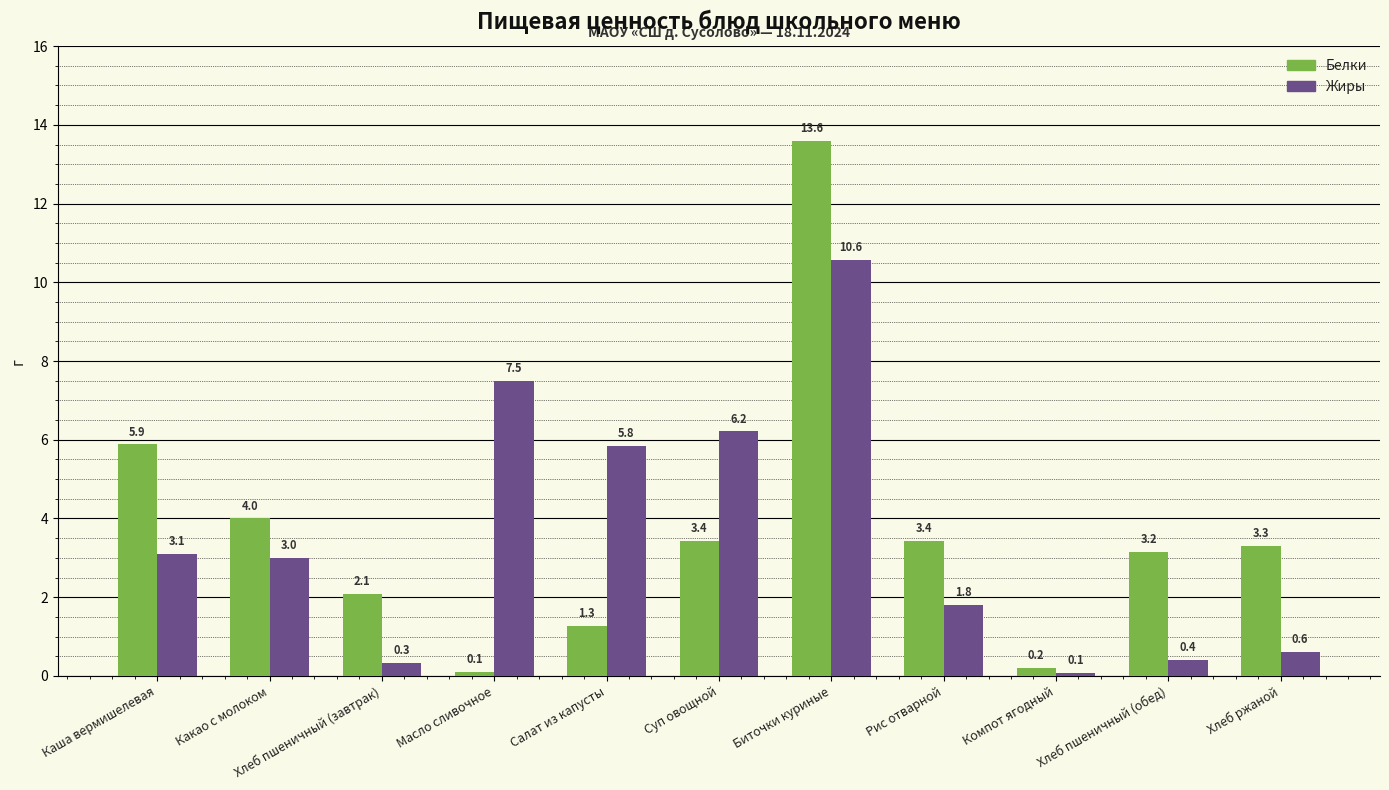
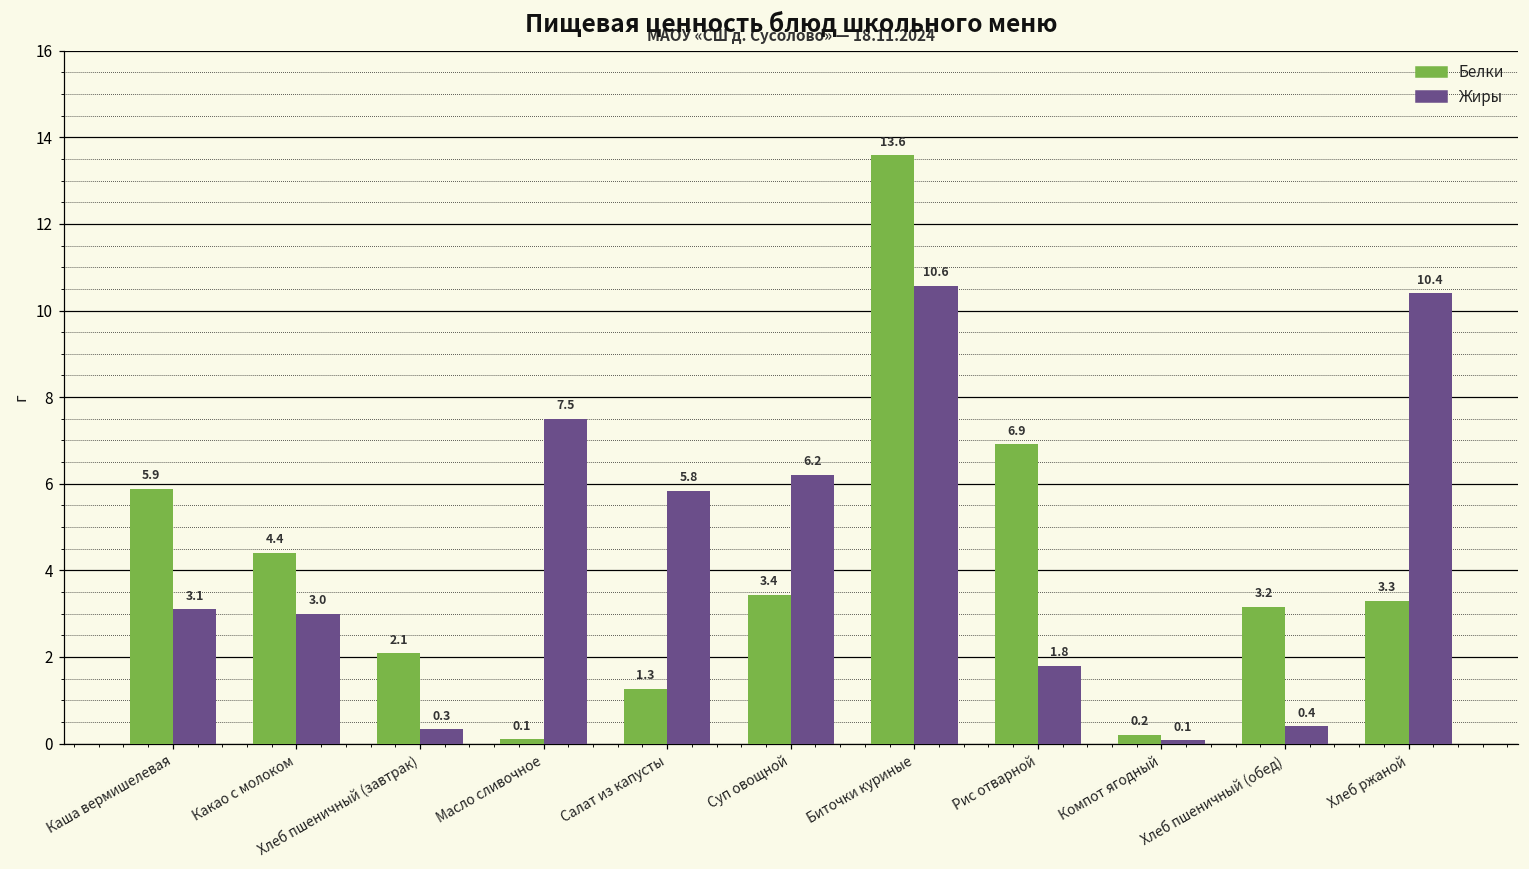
Белки, Какао с молоком: 4.0 -> 4.4
Белки, Рис отварной: 3.4 -> 6.9
Жиры, Хлеб ржаной: 0.6 -> 10.4
